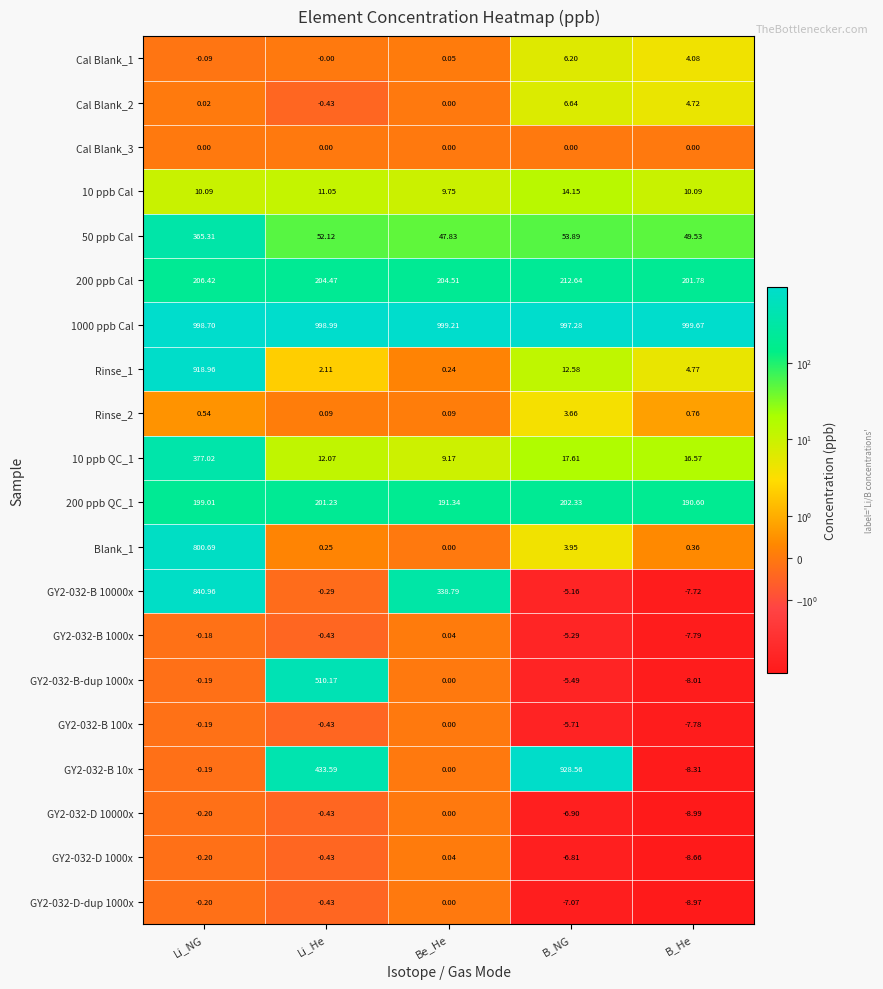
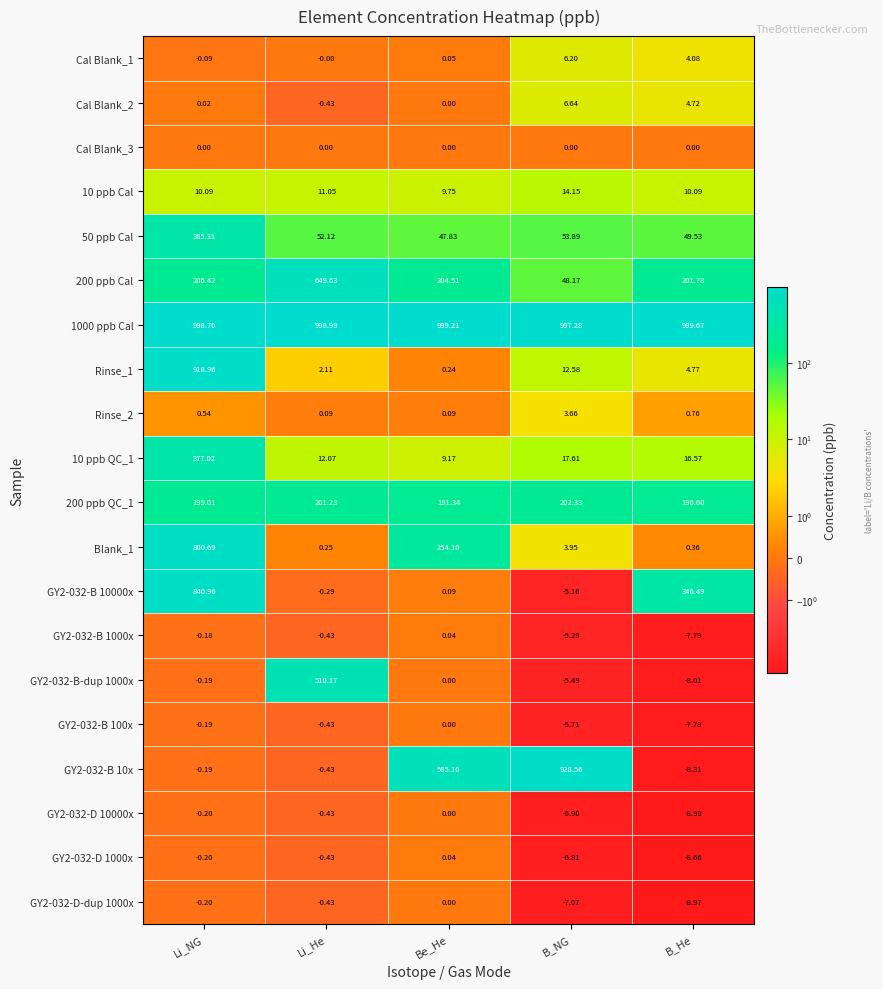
200 ppb Cal, Li_He: 204.47 -> 649.63
200 ppb Cal, B_NG: 212.64 -> 48.17
Blank_1, Be_He: 0.00 -> 254.10
GY2-032-B 10000x, Be_He: 338.79 -> 0.09
GY2-032-B 10000x, B_He: -7.72 -> 346.49
GY2-032-B 10x, Li_He: 433.59 -> -0.43
GY2-032-B 10x, Be_He: 0.00 -> 585.10
